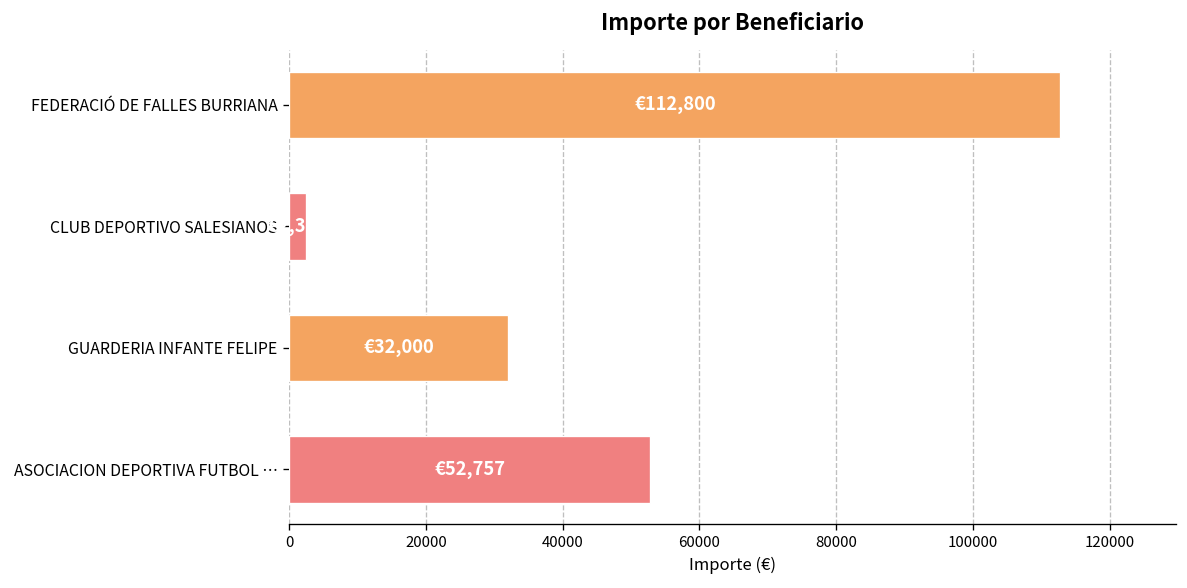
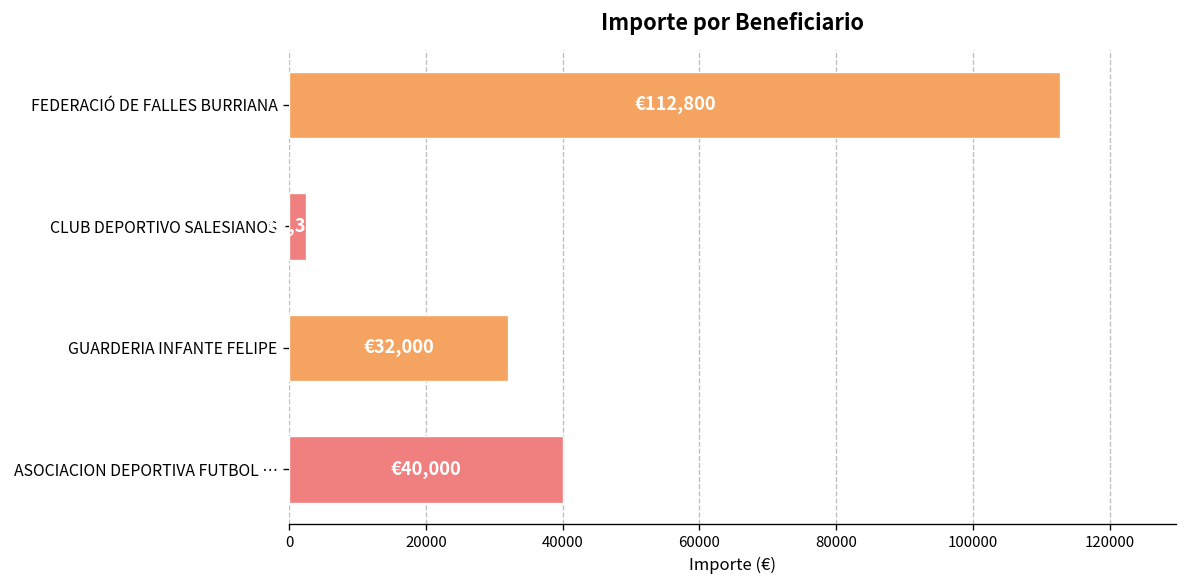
ASOCIACION DEPORTIVA FUTBOL …: €52,757 -> €40,000
